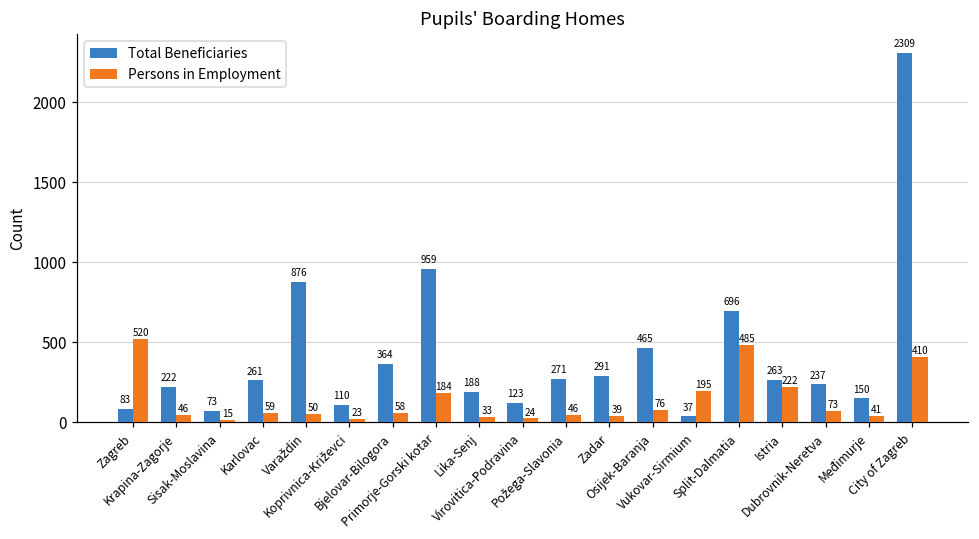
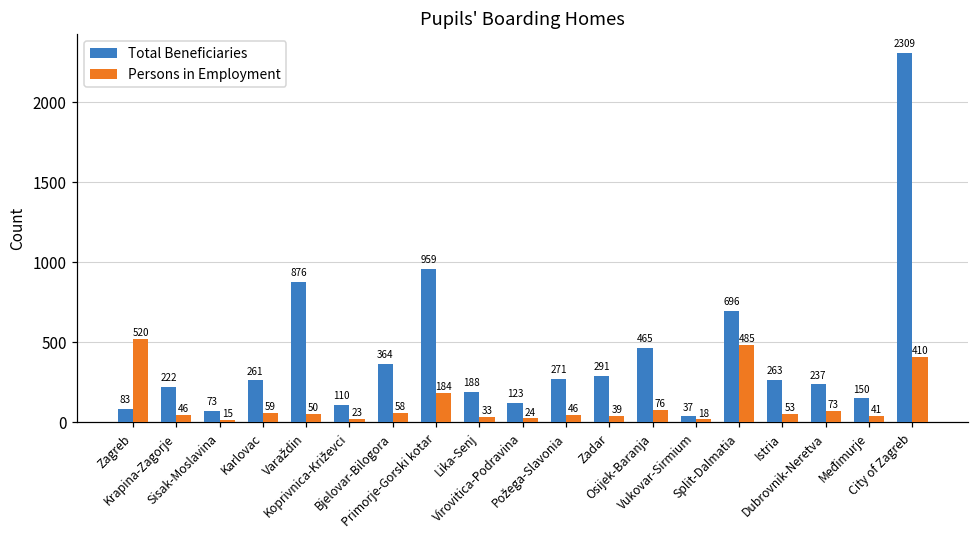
Persons in Employment, Vukovar-Sirmium: 195 -> 18
Persons in Employment, Istria: 222 -> 53
